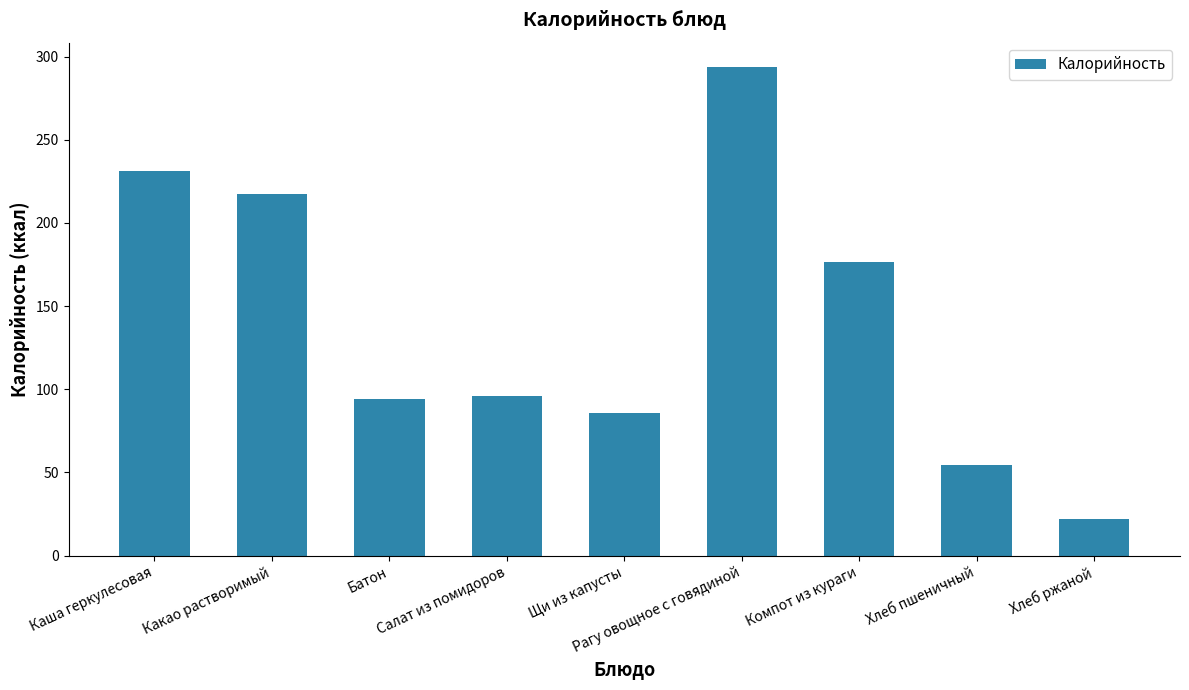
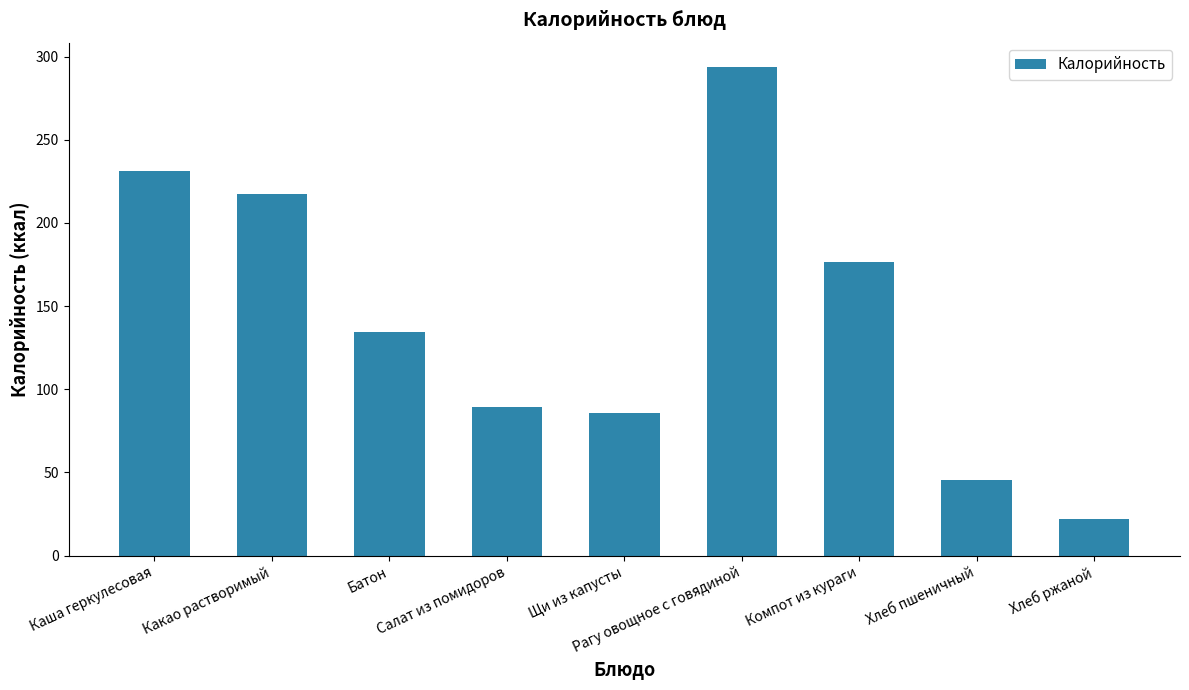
Батон: 94 -> 134
Салат из помидоров: 96 -> 89
Хлеб пшеничный: 54 -> 45
